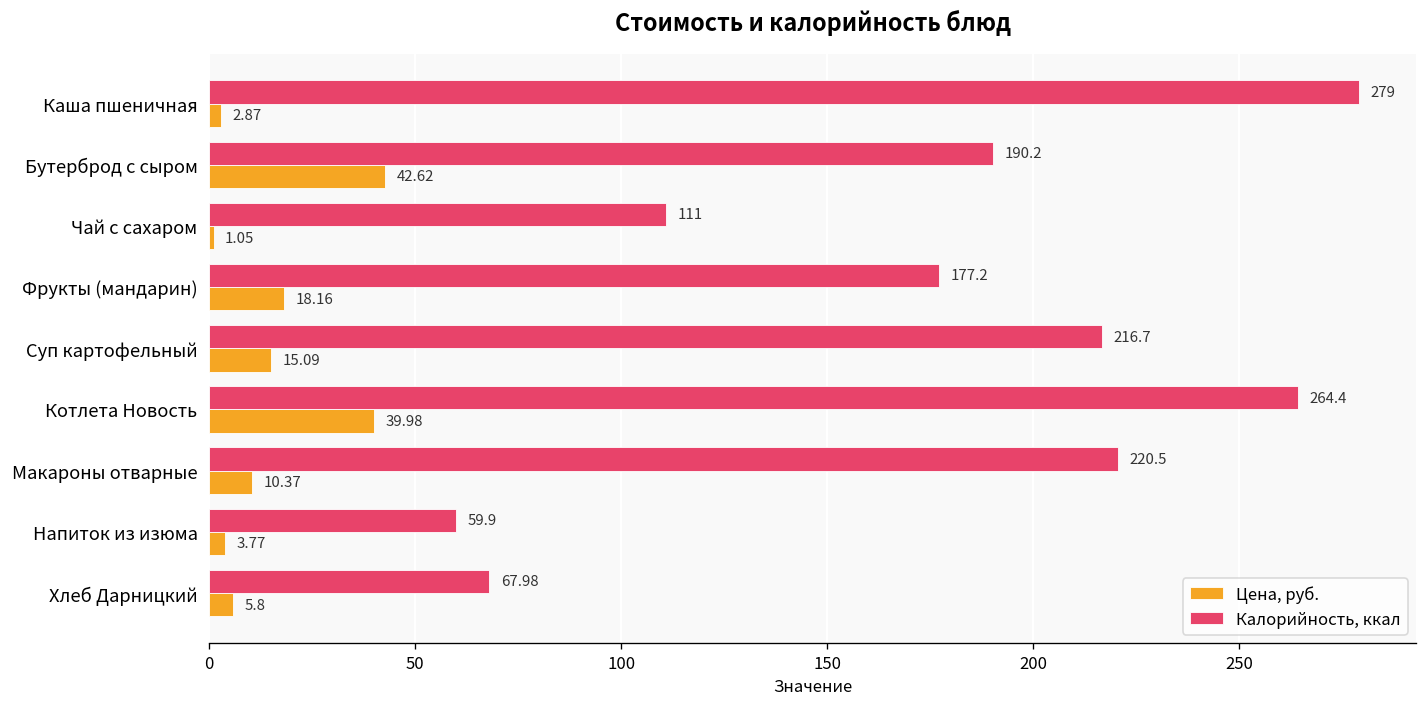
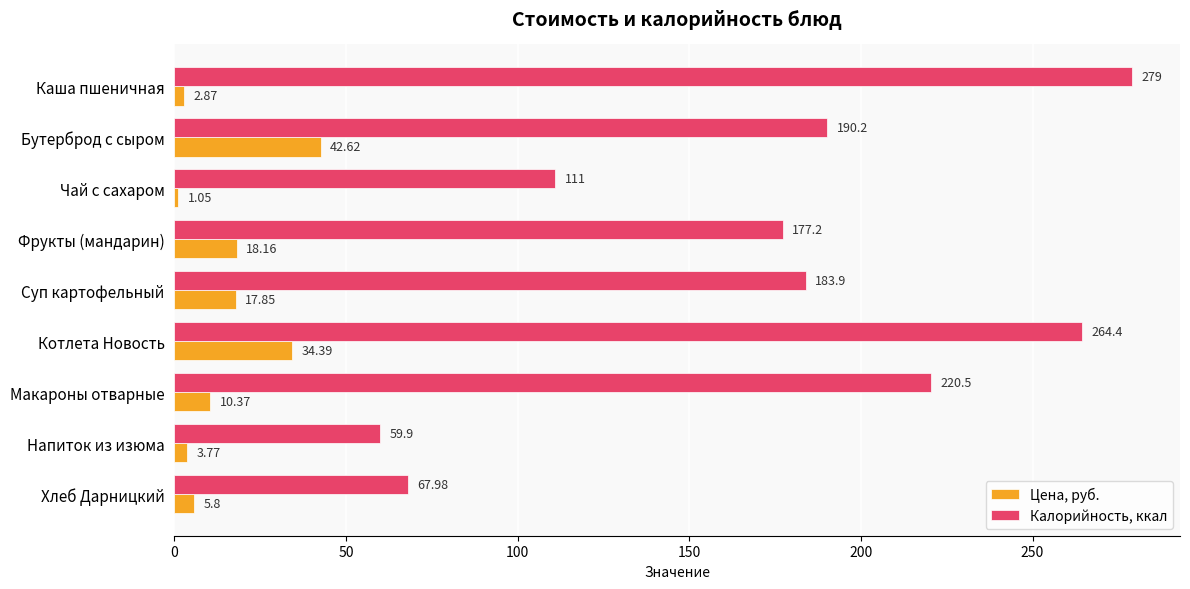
Калорийность, ккал, Суп картофельный: 216.7 -> 183.9
Цена, руб., Суп картофельный: 15.09 -> 17.85
Цена, руб., Котлета Новость: 39.98 -> 34.39
